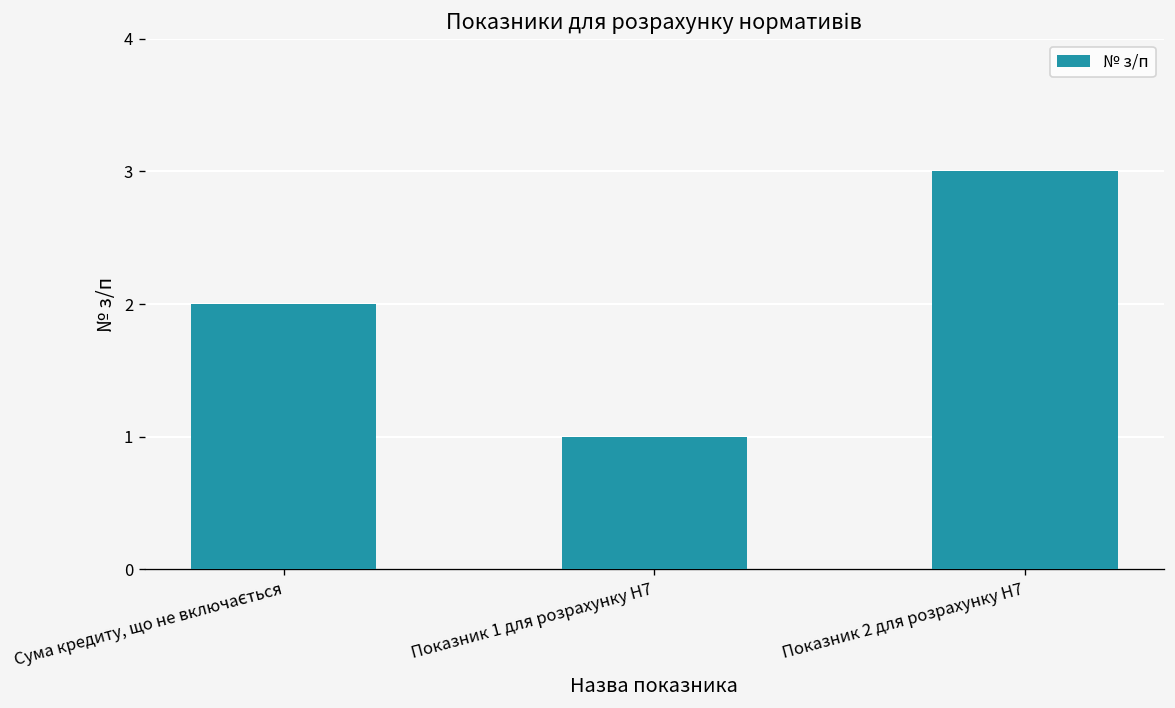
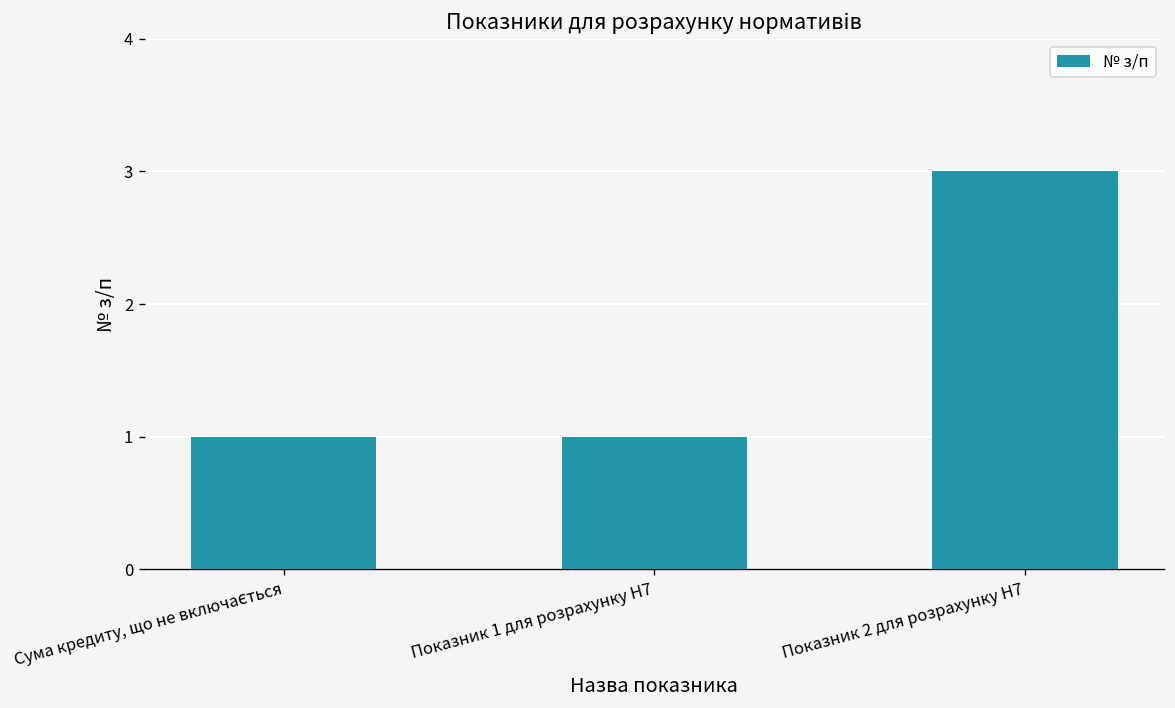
Сума кредиту, що не включається: 2 -> 1
